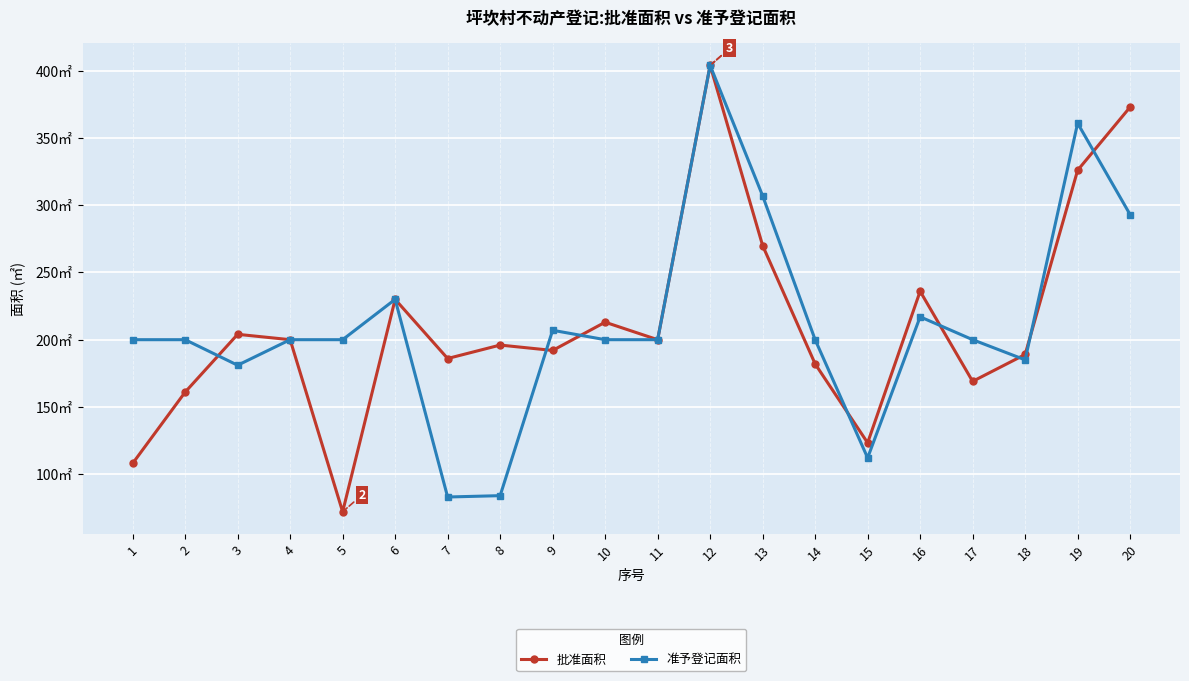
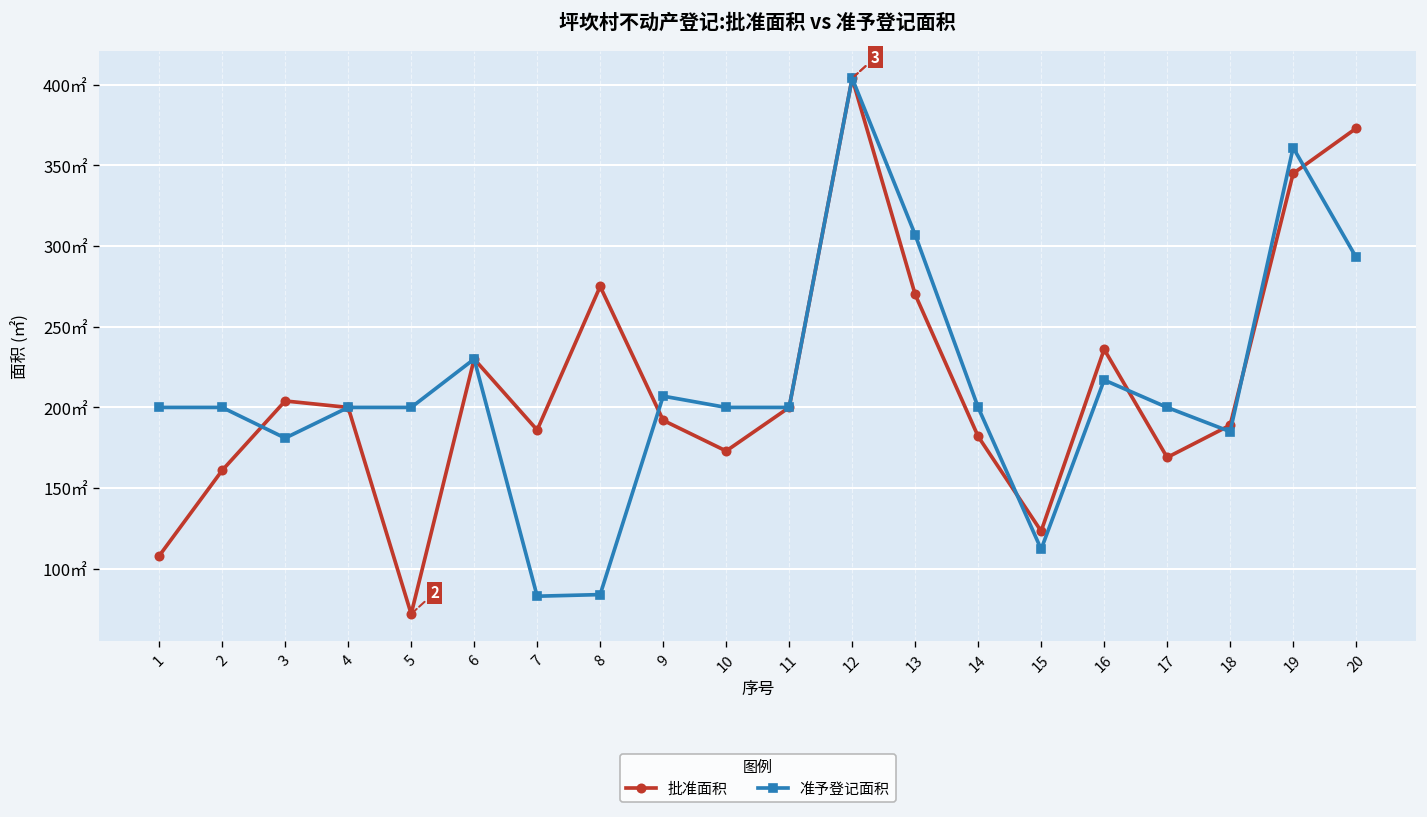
批准面积, 8: 196㎡ -> 275㎡
批准面积, 10: 213㎡ -> 173㎡
批准面积, 19: 326㎡ -> 345㎡
